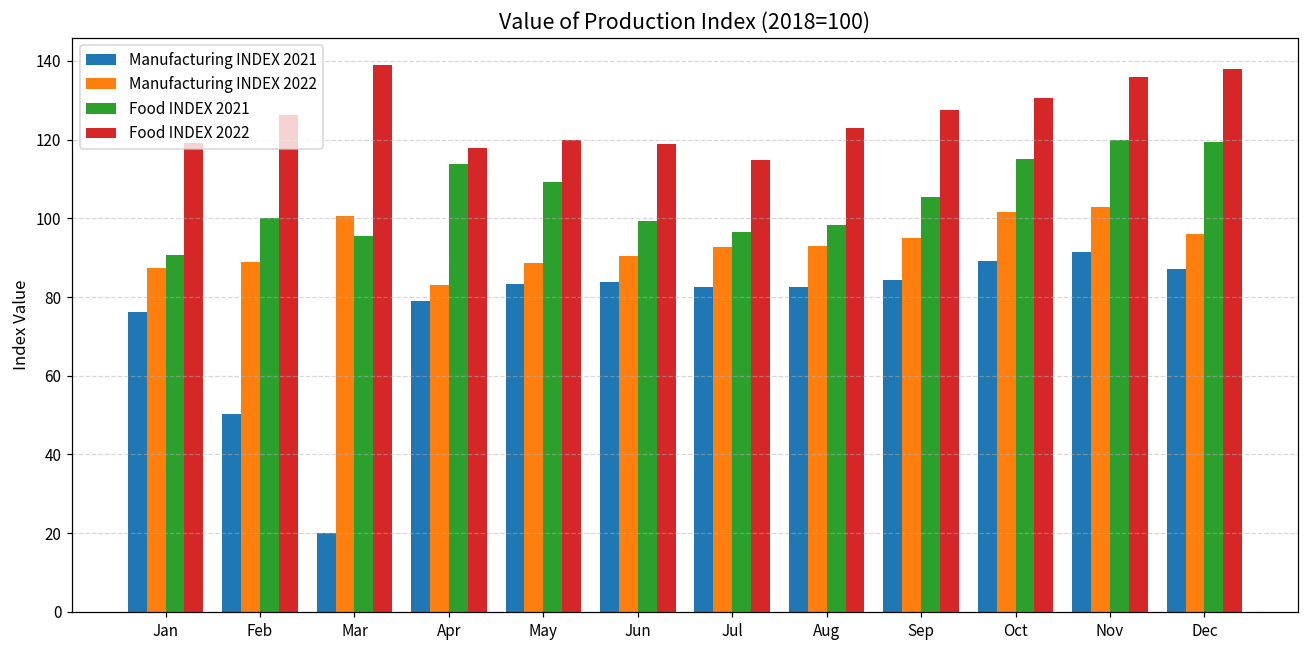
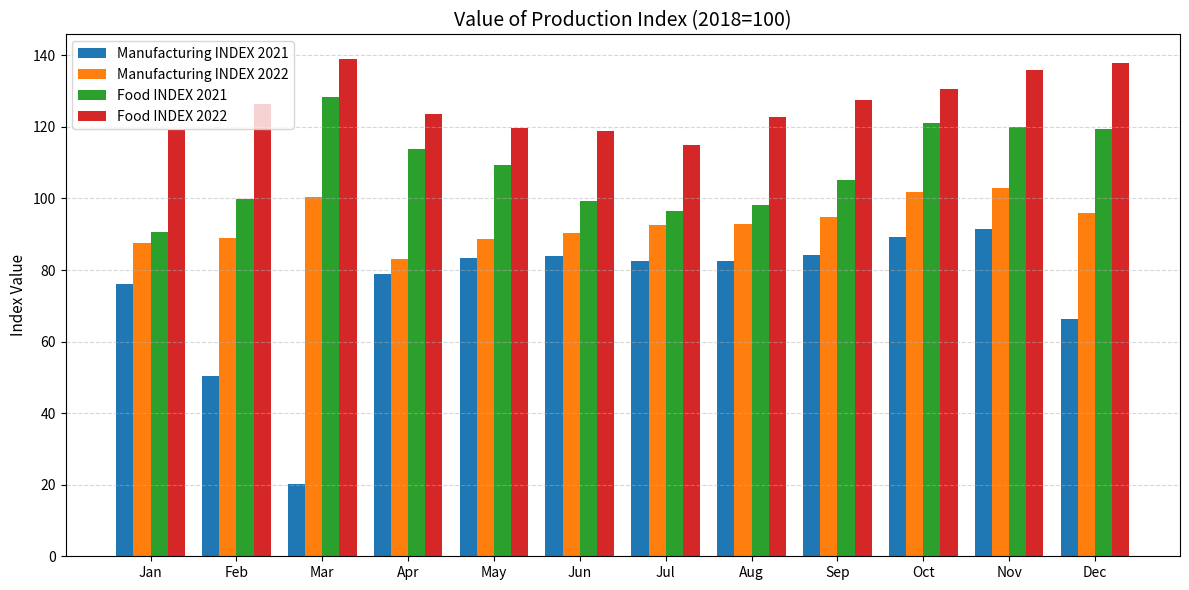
Food INDEX 2021, Mar: 96 -> 128
Food INDEX 2022, Apr: 118 -> 124
Food INDEX 2021, Oct: 115 -> 121
Manufacturing INDEX 2021, Dec: 87 -> 66
